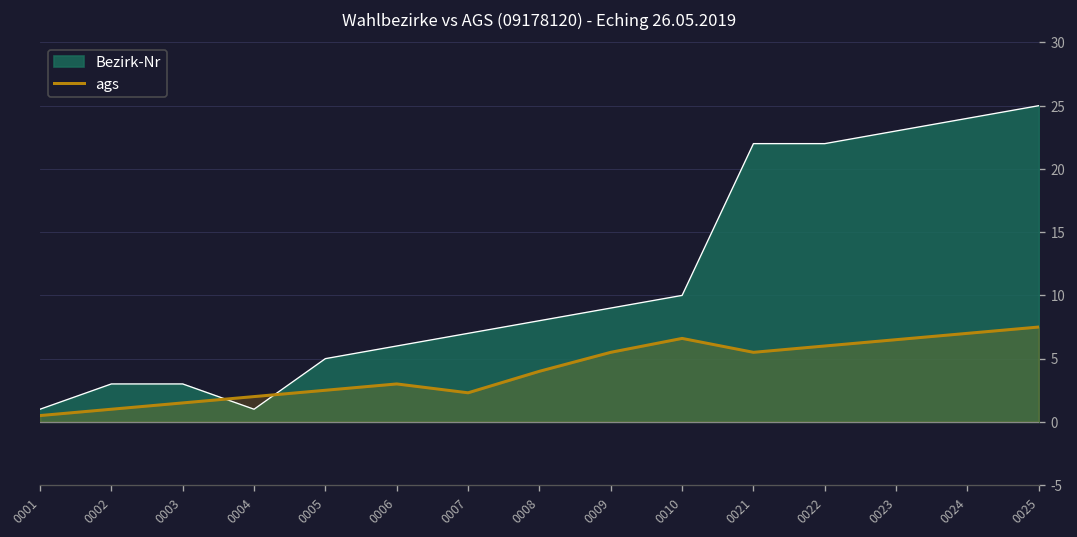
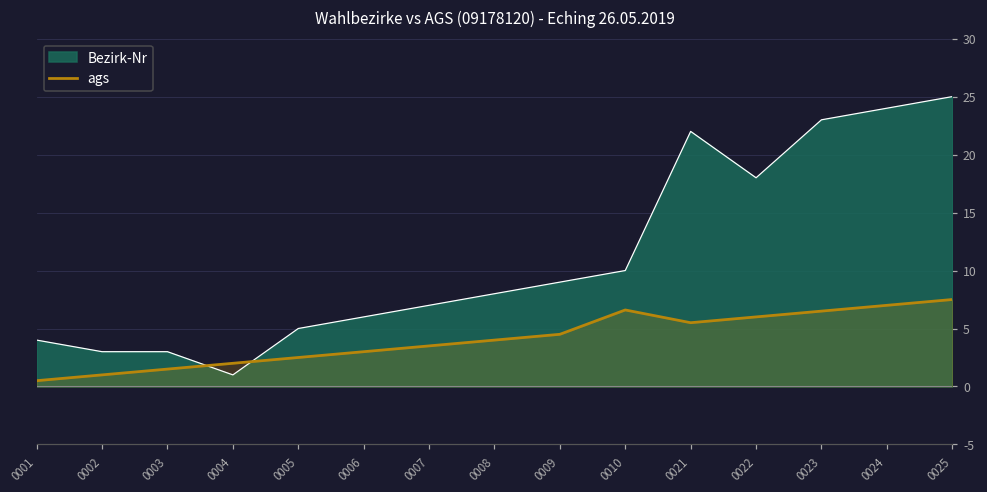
Bezirk-Nr, 0001: 1 -> 4
ags, 0007: 2.3 -> 3.5
ags, 0009: 5.5 -> 4.5
Bezirk-Nr, 0022: 22 -> 18
